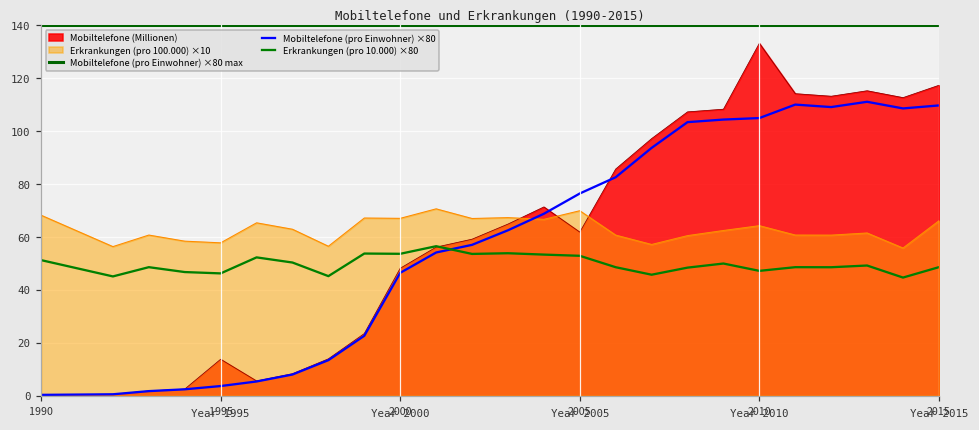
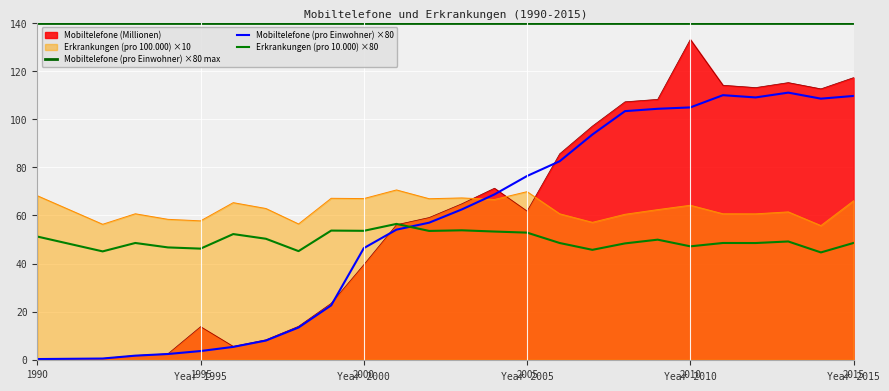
Mobiltelefone (Millionen), 2000: 48 -> 40
